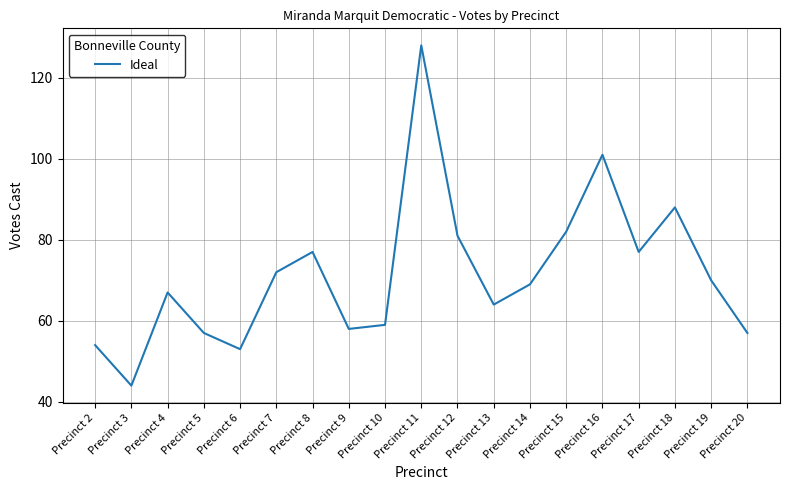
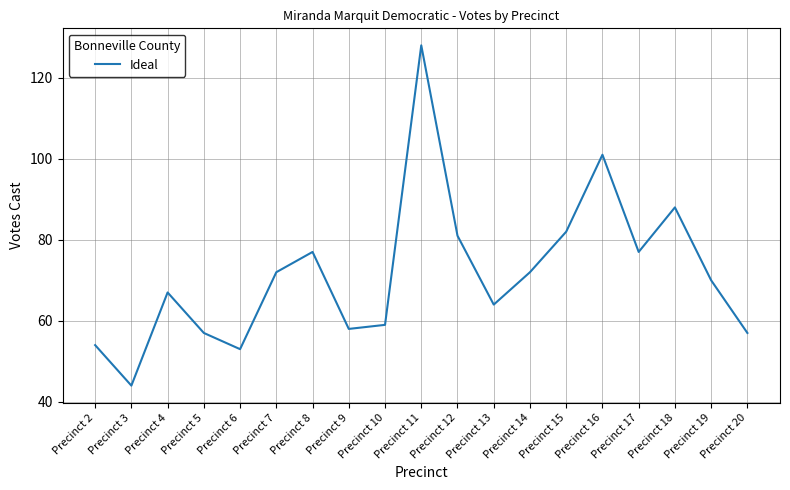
Precinct 14: 69 -> 72
